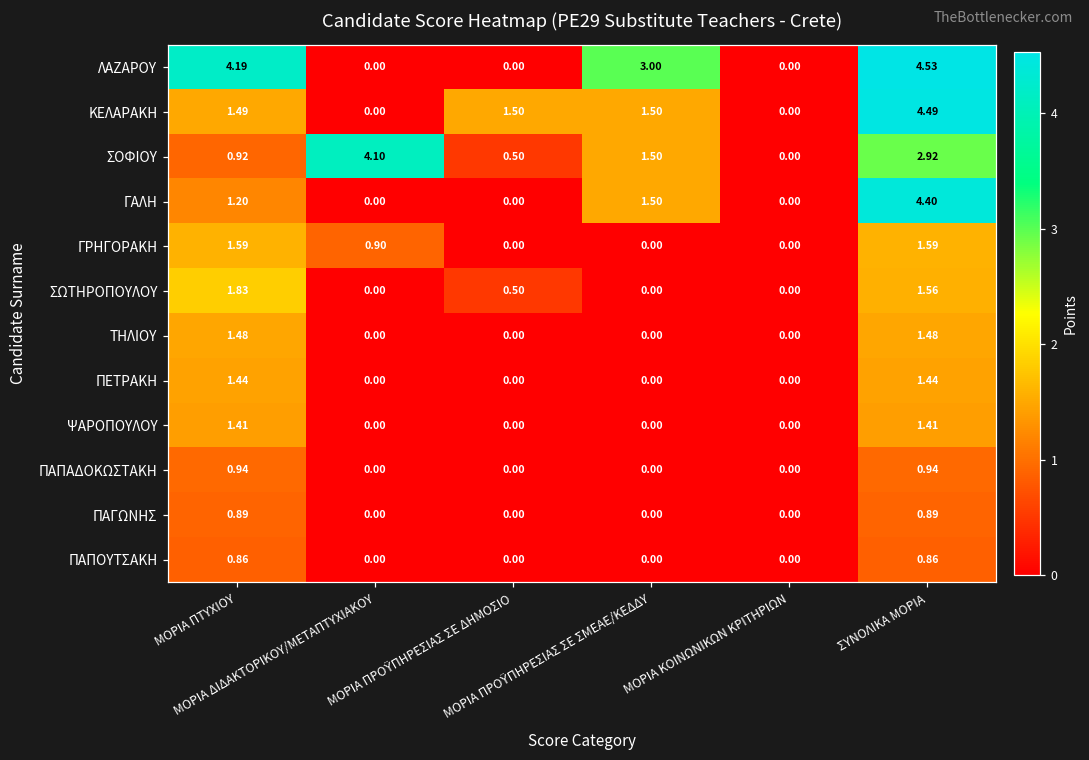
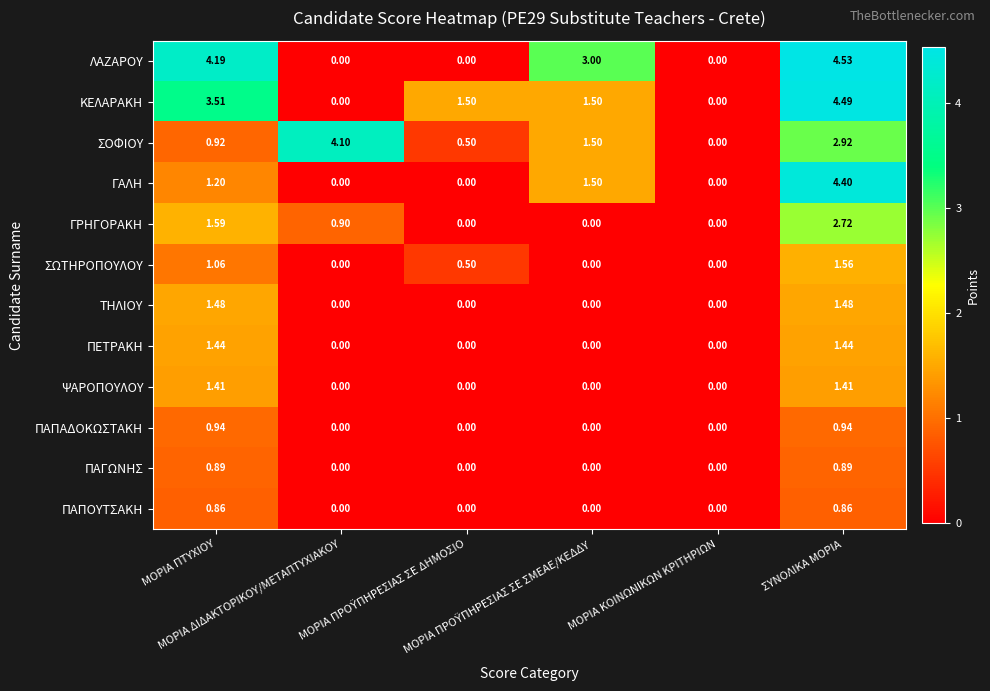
ΚΕΛΑΡΑΚΗ, ΜΟΡΙΑ ΠΤΥΧΙΟΥ: 1.49 -> 3.51
ΓΡΗΓΟΡΑΚΗ, ΣΥΝΟΛΙΚΑ ΜΟΡΙΑ: 1.59 -> 2.72
ΣΩΤΗΡΟΠΟΥΛΟΥ, ΜΟΡΙΑ ΠΤΥΧΙΟΥ: 1.83 -> 1.06
